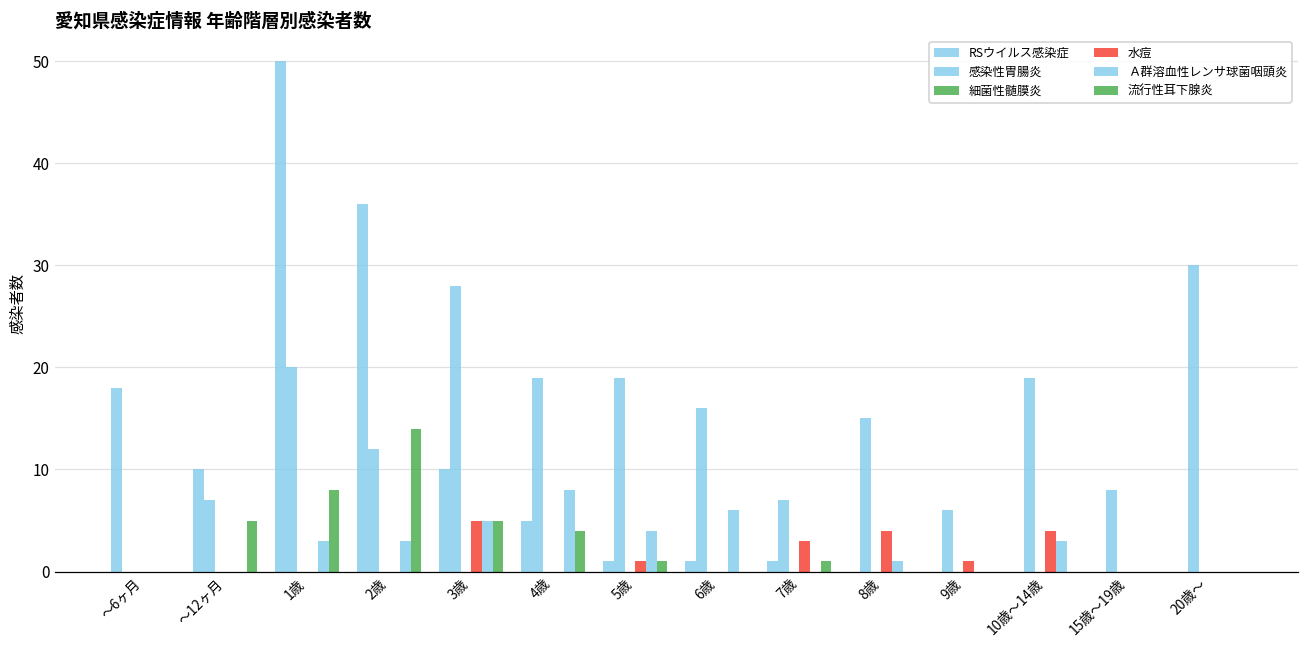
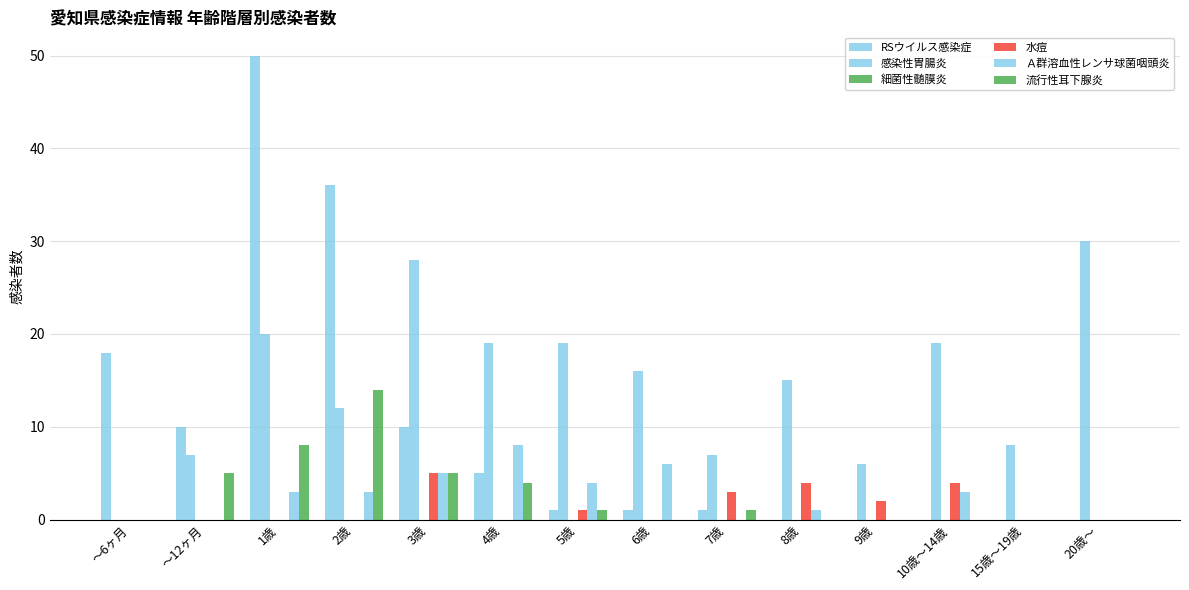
水痘, 9歳: 1 -> 2
